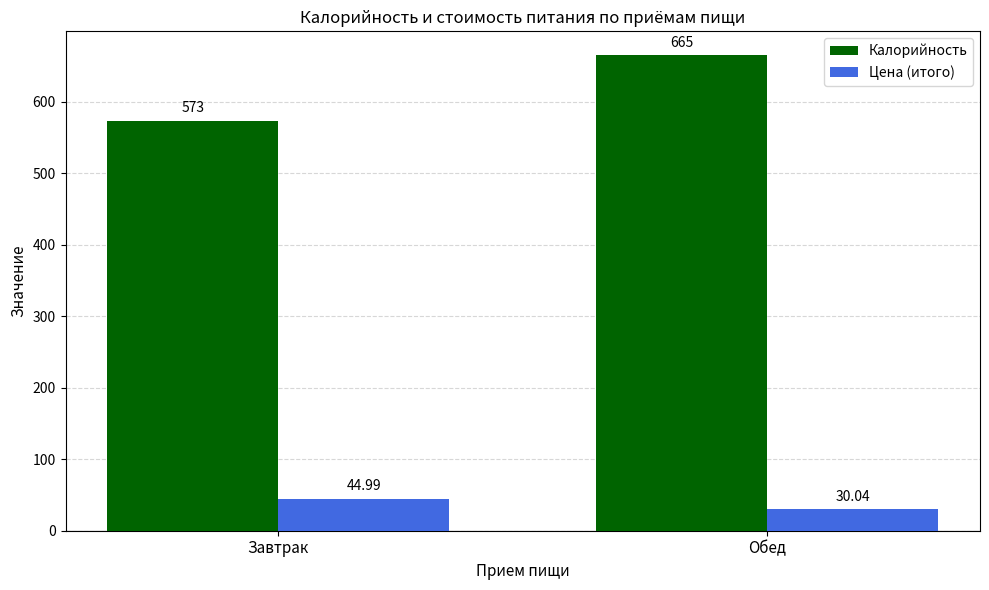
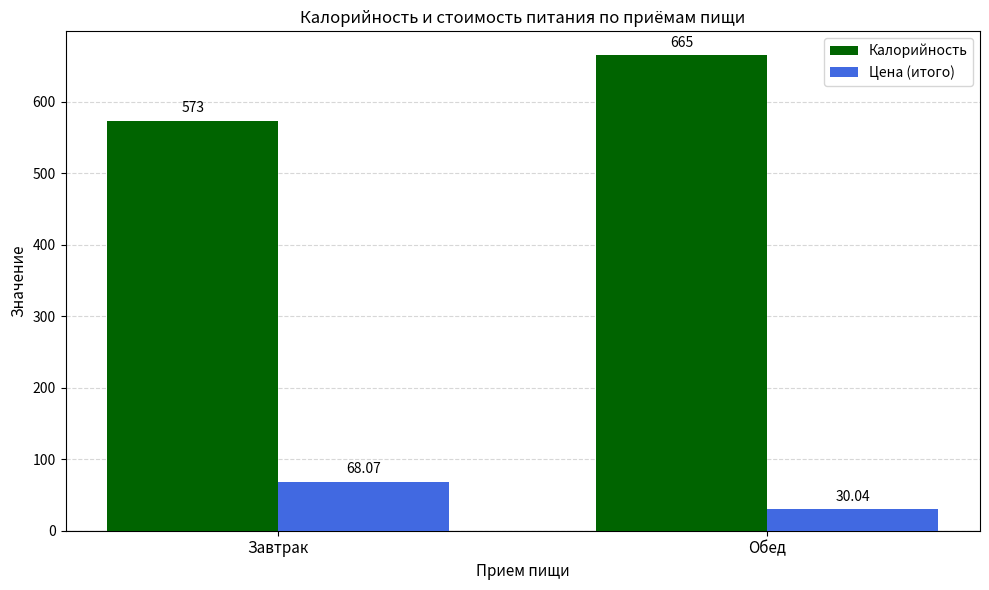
Цена (итого), Завтрак: 44.99 -> 68.07
